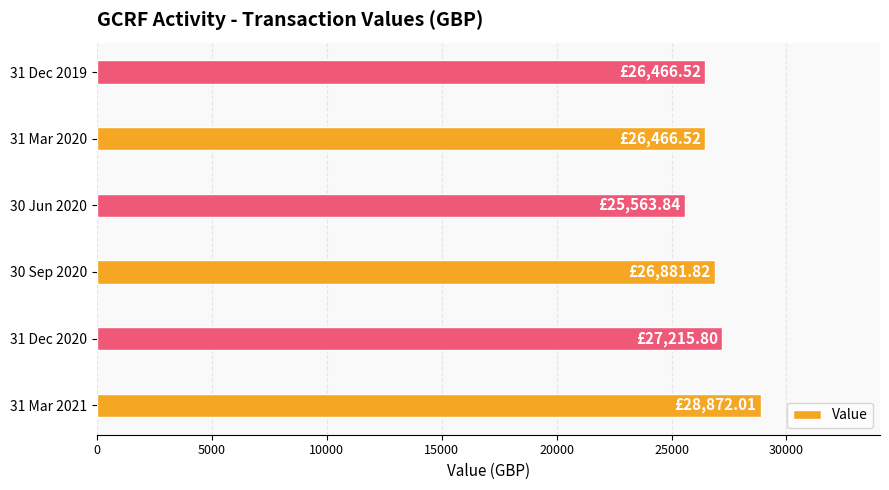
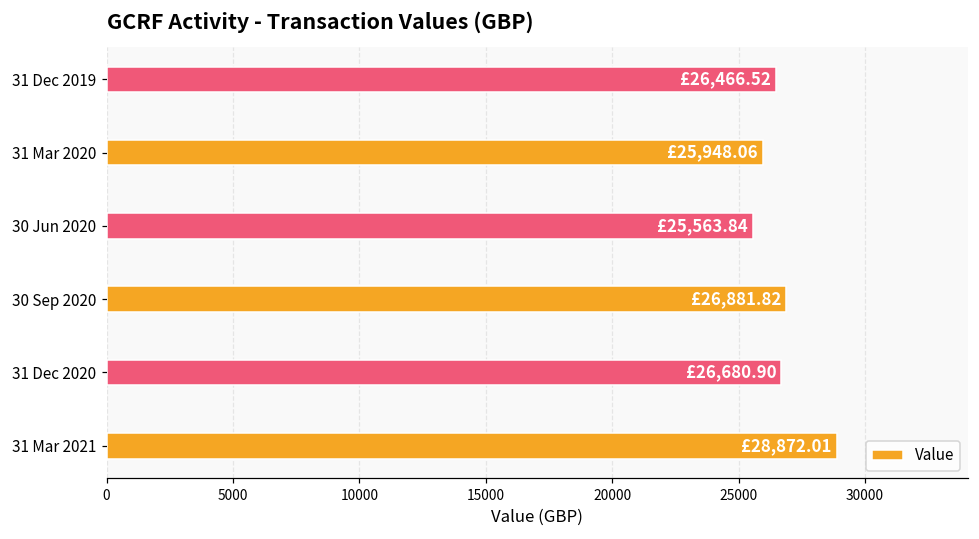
31 Mar 2020: £26,466.52 -> £25,948.06
31 Dec 2020: £27,215.80 -> £26,680.90
